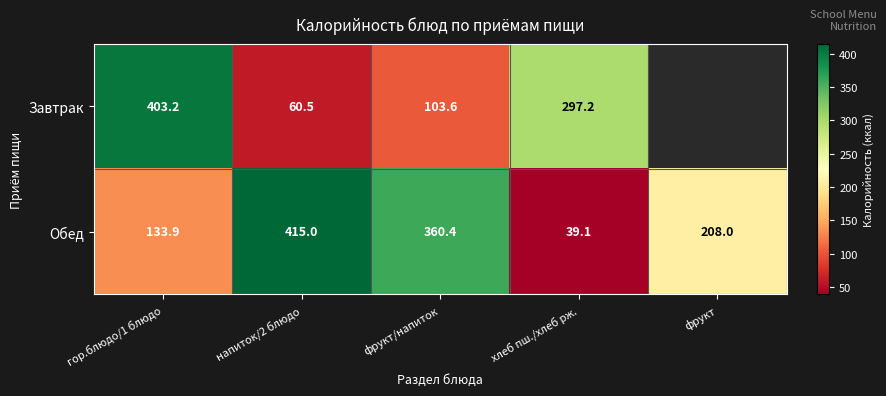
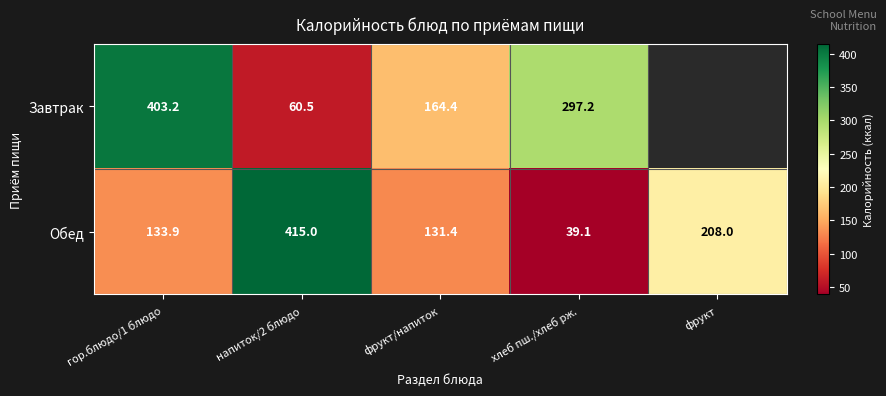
Завтрак, фрукт/напиток: 103.6 -> 164.4
Обед, фрукт/напиток: 360.4 -> 131.4
